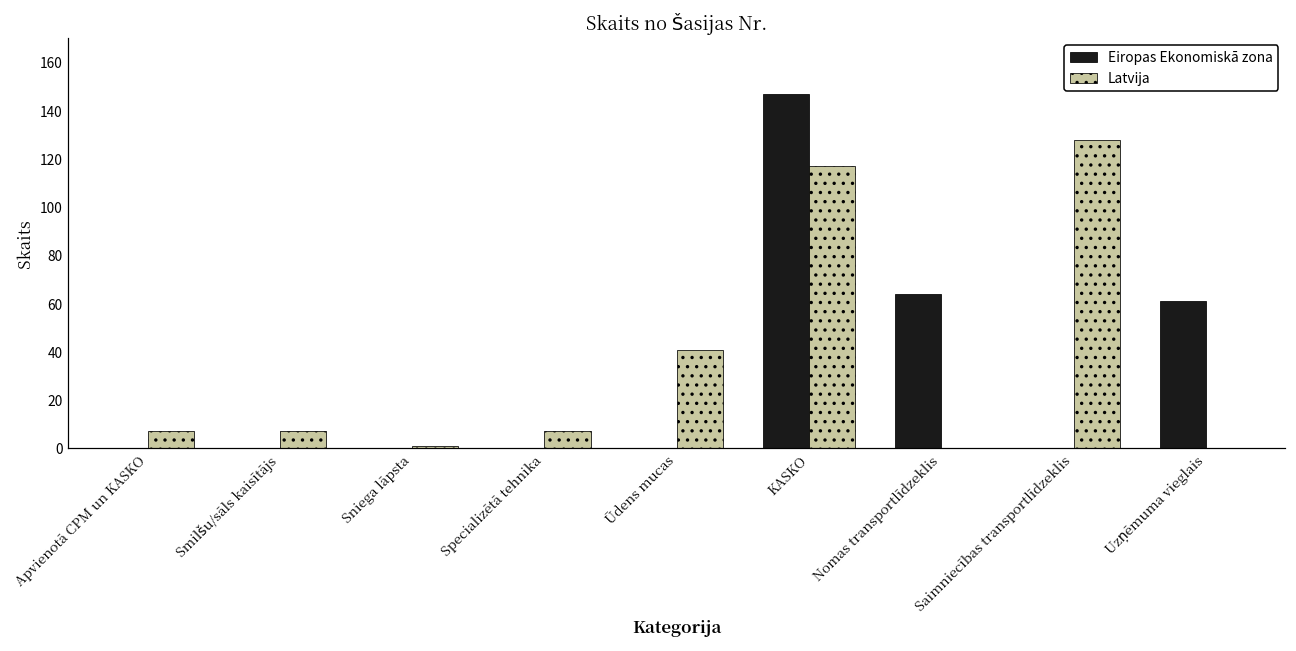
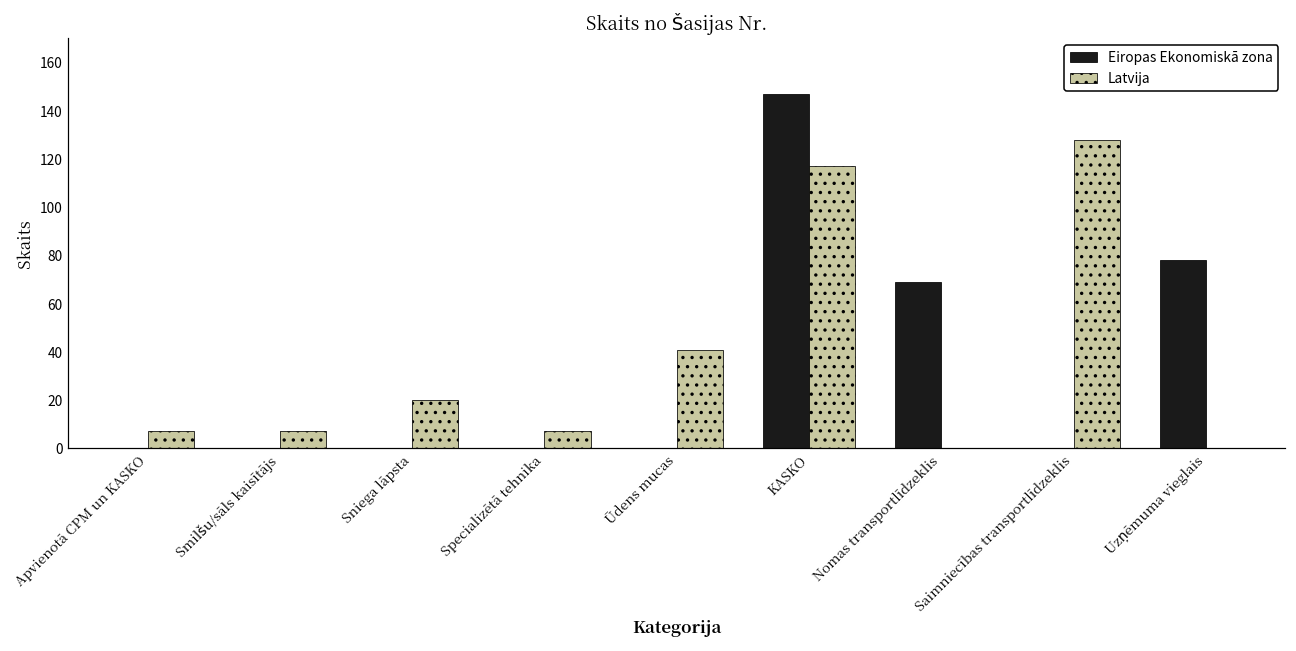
Latvija, Sniega lāpsta: 1 -> 20
Eiropas Ekonomiskā zona, Nomas transportlīdzeklis: 64 -> 69
Eiropas Ekonomiskā zona, Uzņēmuma vieglais: 61 -> 78
